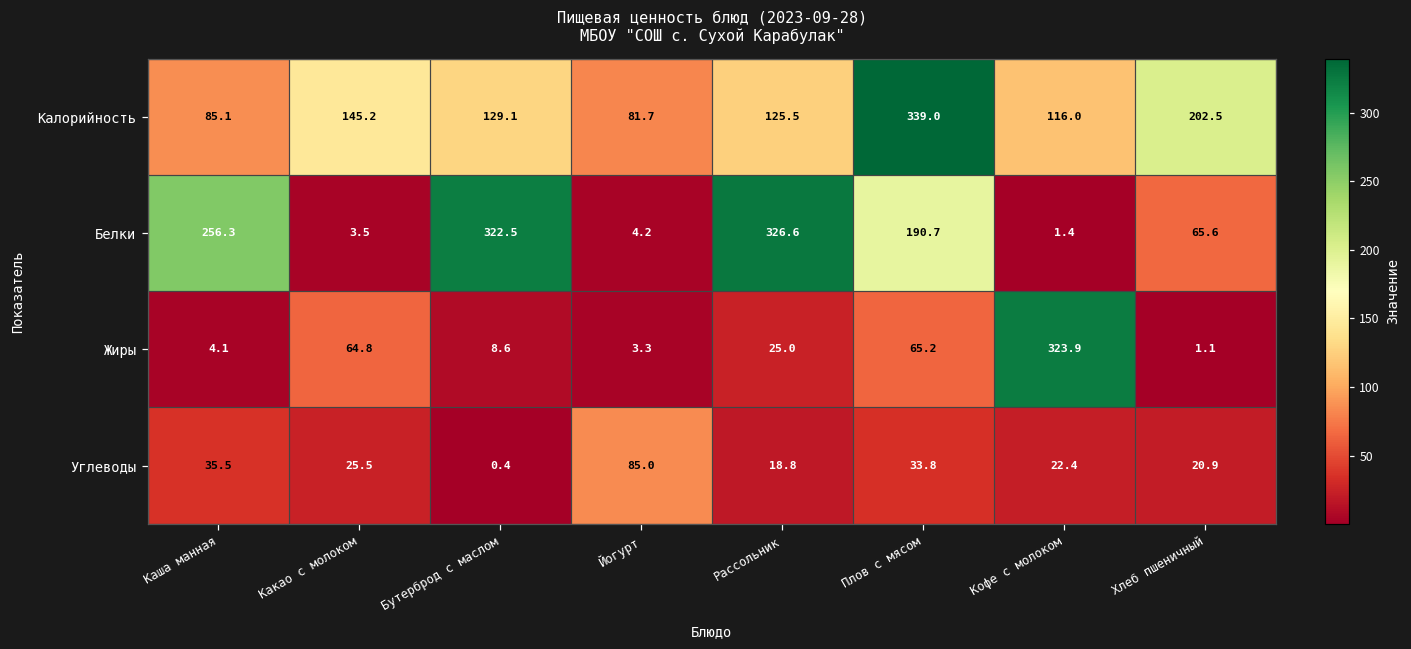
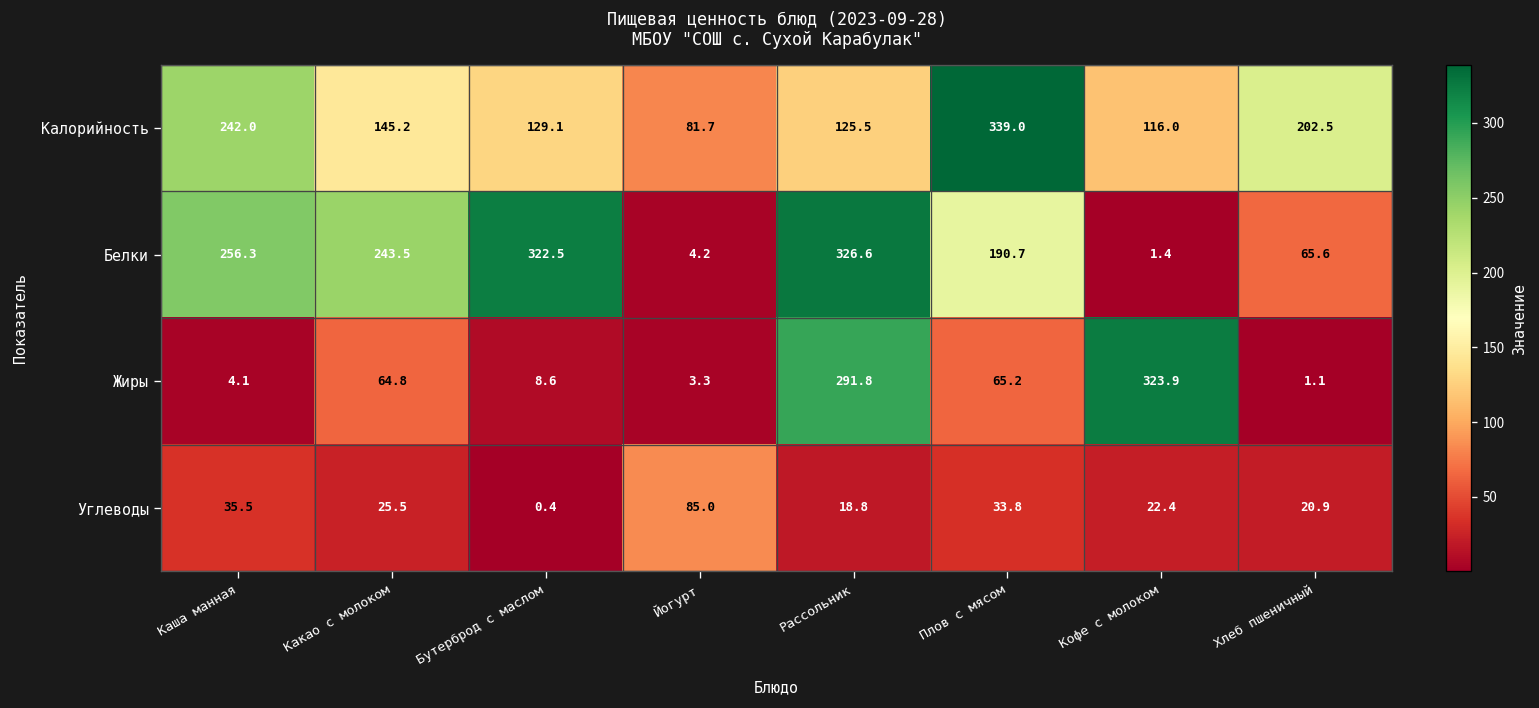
Калорийность, Каша манная: 85.1 -> 242.0
Белки, Какао с молоком: 3.5 -> 243.5
Жиры, Рассольник: 25.0 -> 291.8
